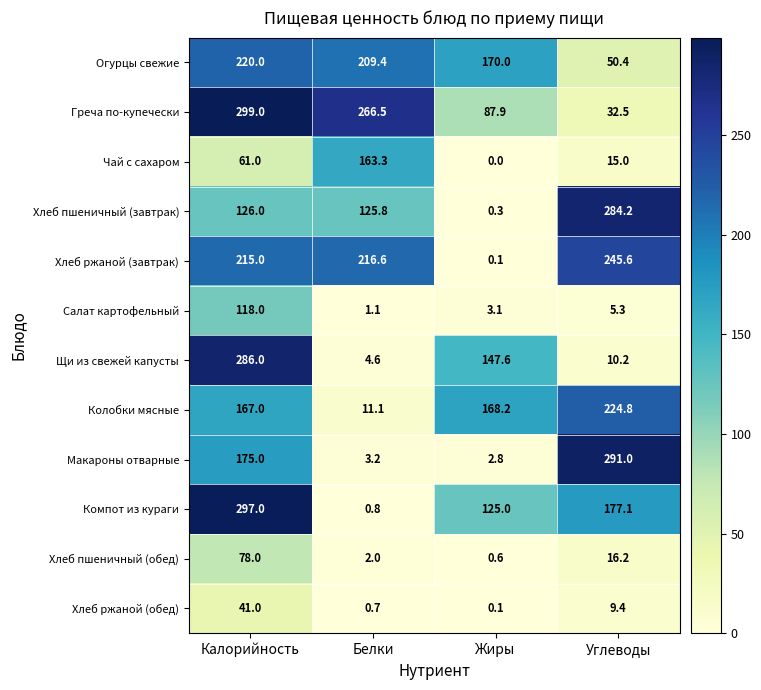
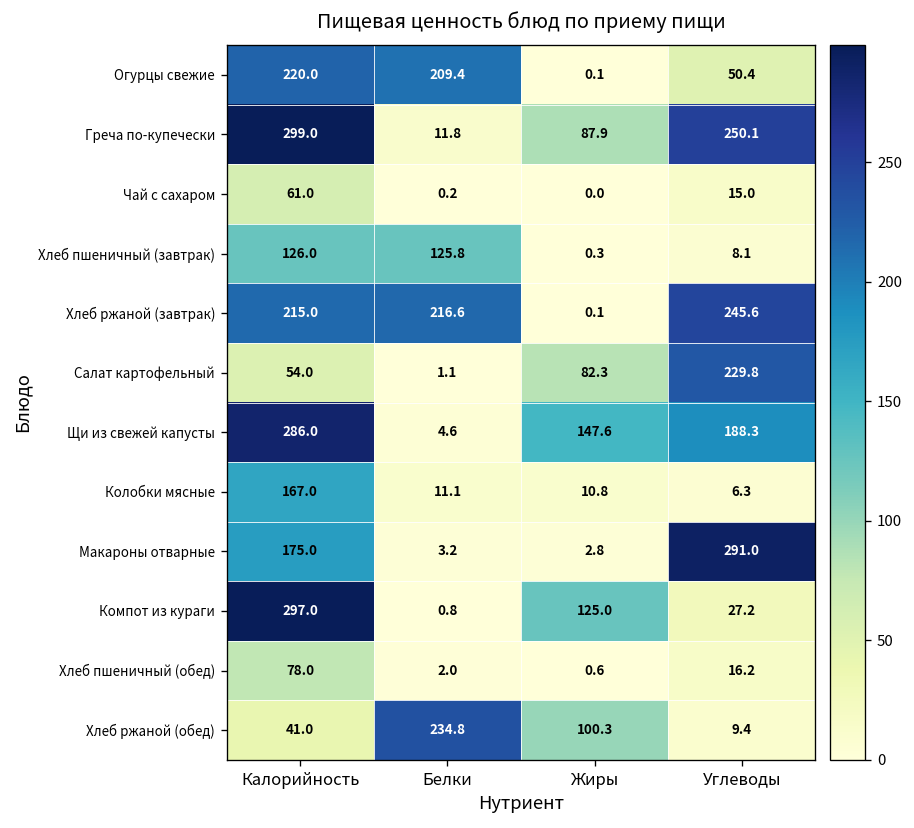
Огурцы свежие, Жиры: 170.0 -> 0.1
Греча по-купечески, Белки: 266.5 -> 11.8
Греча по-купечески, Углеводы: 32.5 -> 250.1
Чай с сахаром, Белки: 163.3 -> 0.2
Хлеб пшеничный (завтрак), Углеводы: 284.2 -> 8.1
Салат картофельный, Калорийность: 118.0 -> 54.0
Салат картофельный, Жиры: 3.1 -> 82.3
Салат картофельный, Углеводы: 5.3 -> 229.8
Щи из свежей капусты, Углеводы: 10.2 -> 188.3
Колобки мясные, Жиры: 168.2 -> 10.8
Колобки мясные, Углеводы: 224.8 -> 6.3
Компот из кураги, Углеводы: 177.1 -> 27.2
Хлеб ржаной (обед), Белки: 0.7 -> 234.8
Хлеб ржаной (обед), Жиры: 0.1 -> 100.3
